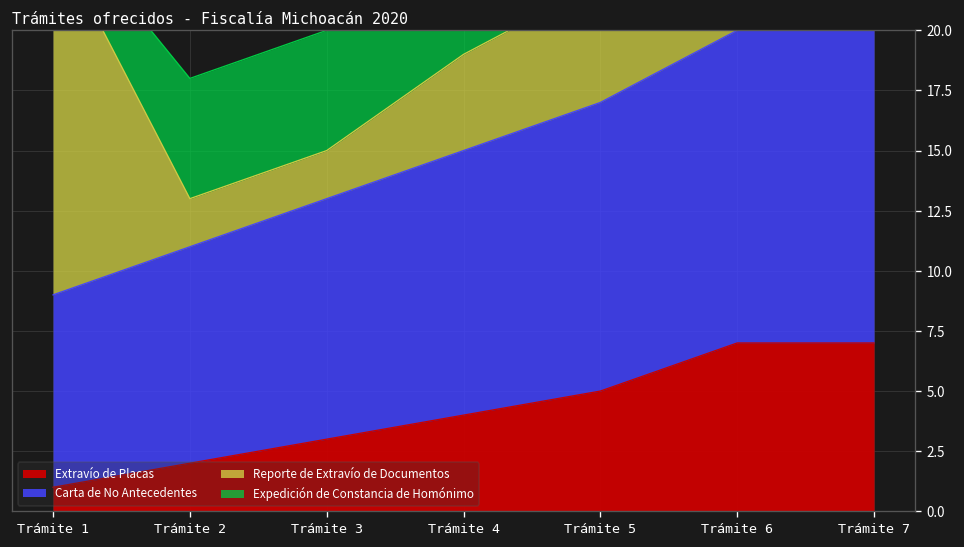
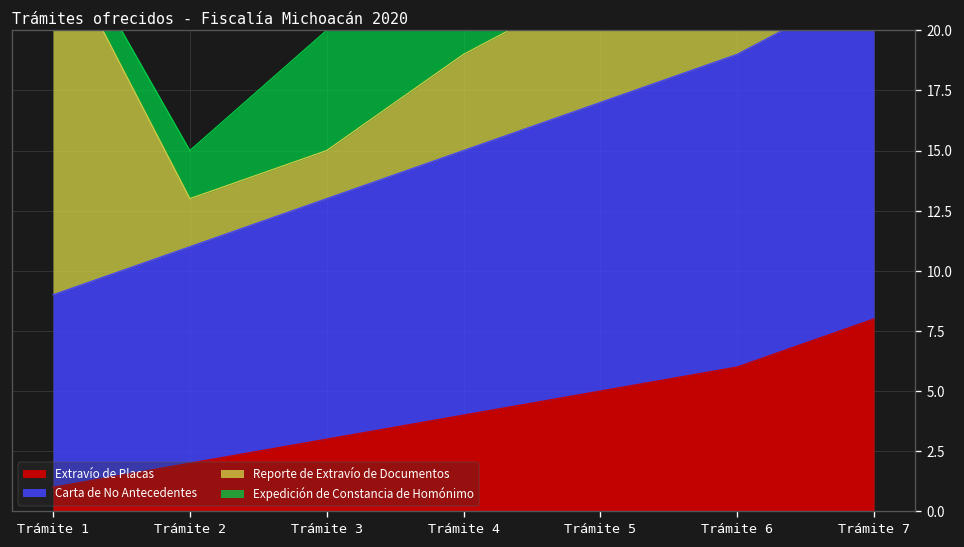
Expedición de Constancia de Homónimo, Trámite 2: 5 -> 2
Extravío de Placas, Trámite 6: 7 -> 6
Extravío de Placas, Trámite 7: 7 -> 8
